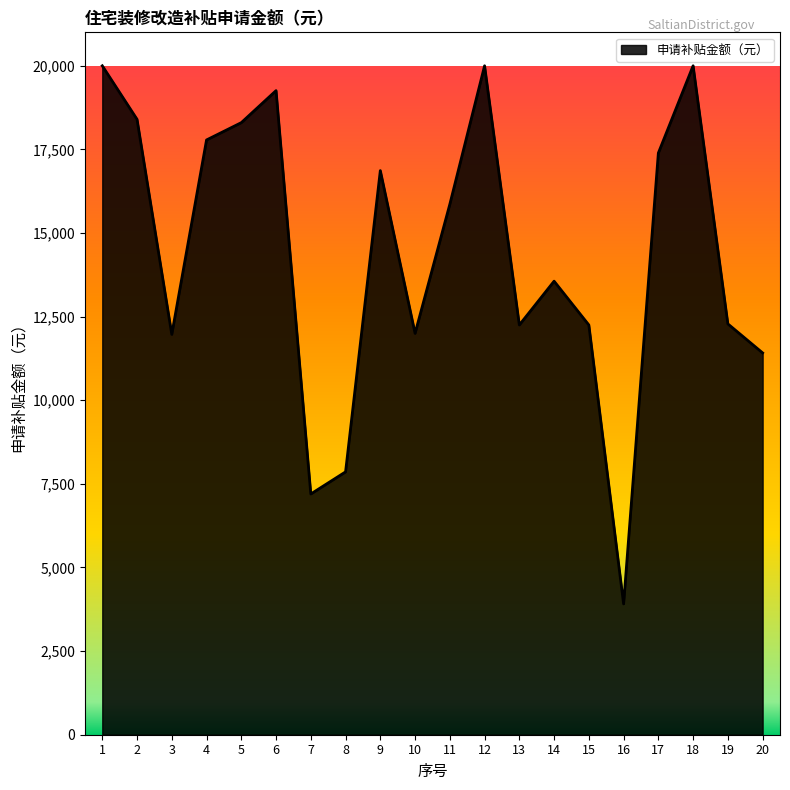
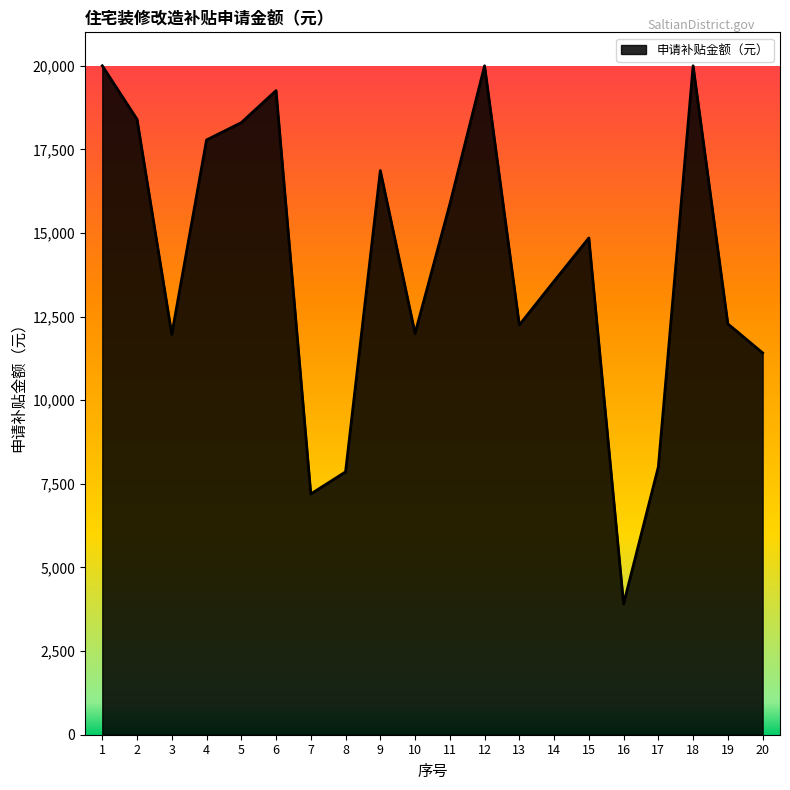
15: 12,300 -> 14,900
17: 17,400 -> 8,000
